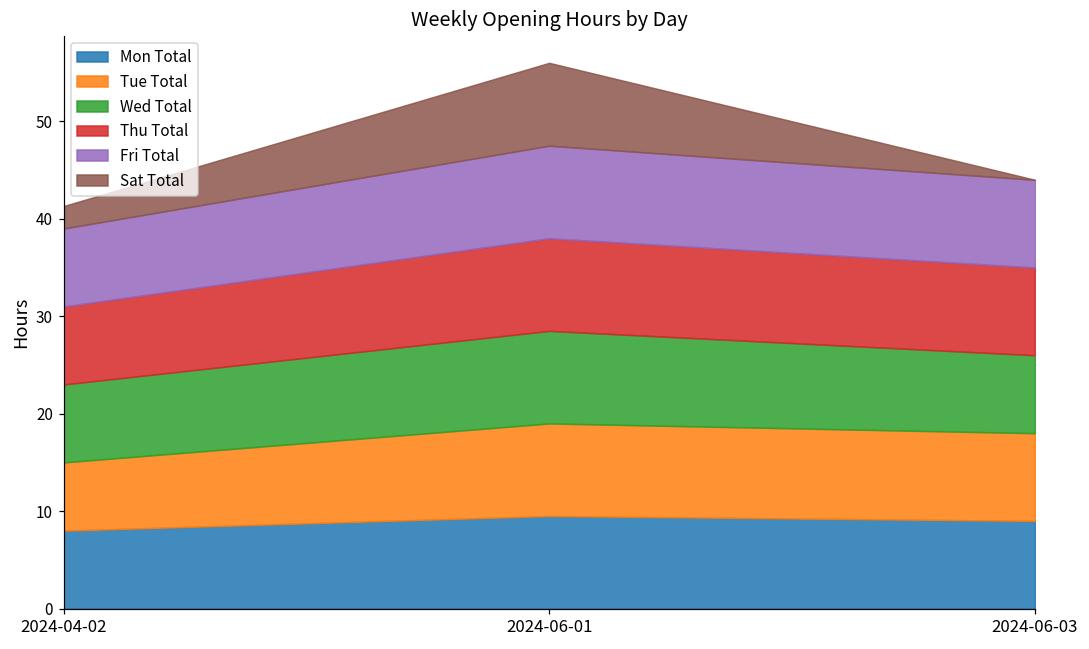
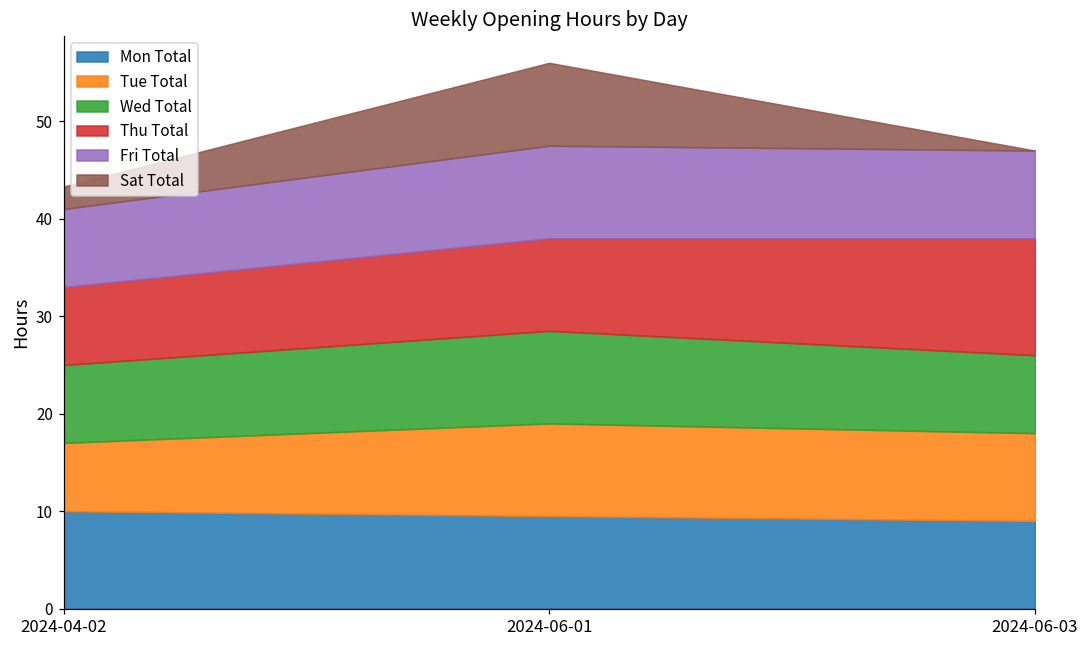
Mon Total, 2024-04-02: 8 -> 10
Thu Total, 2024-06-03: 9 -> 12
